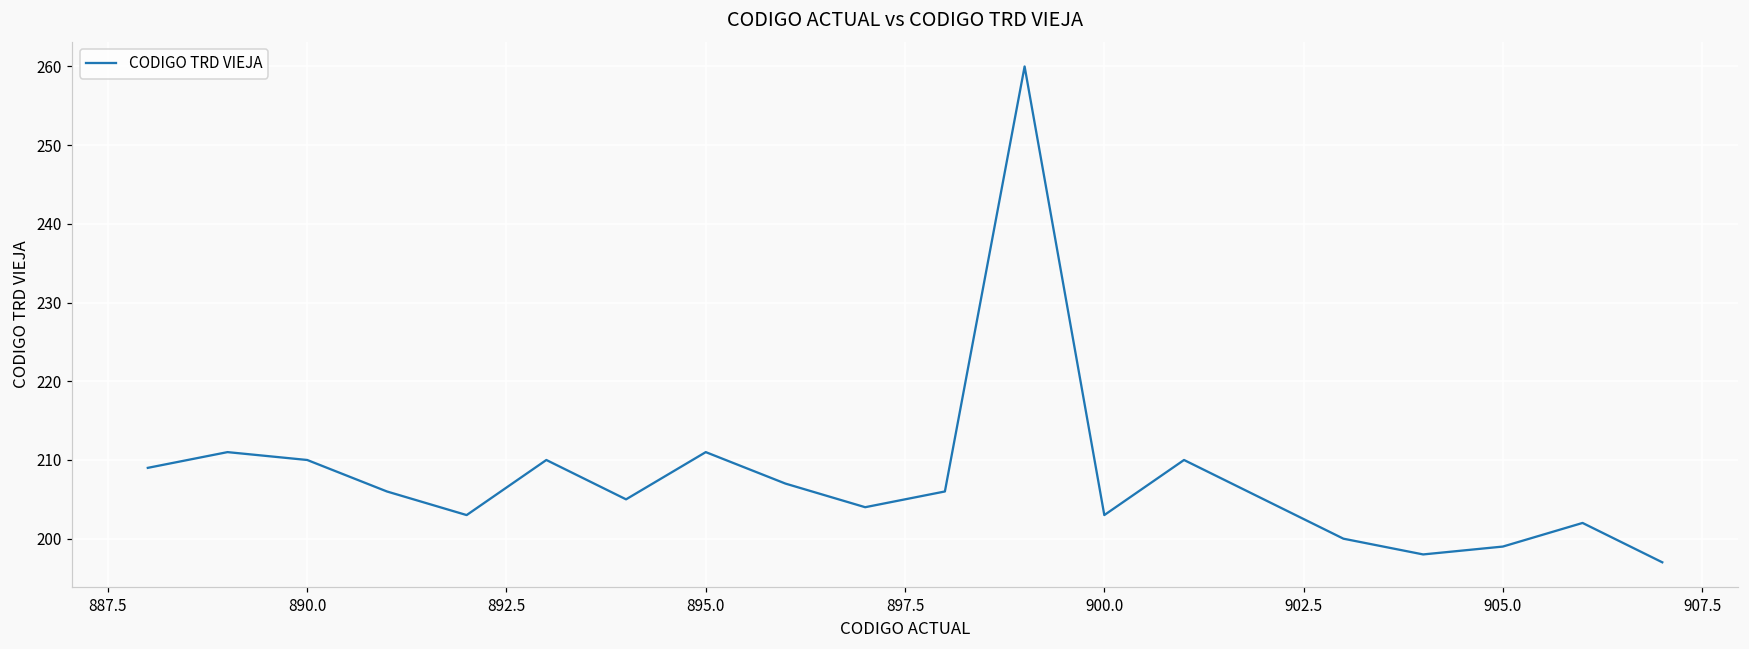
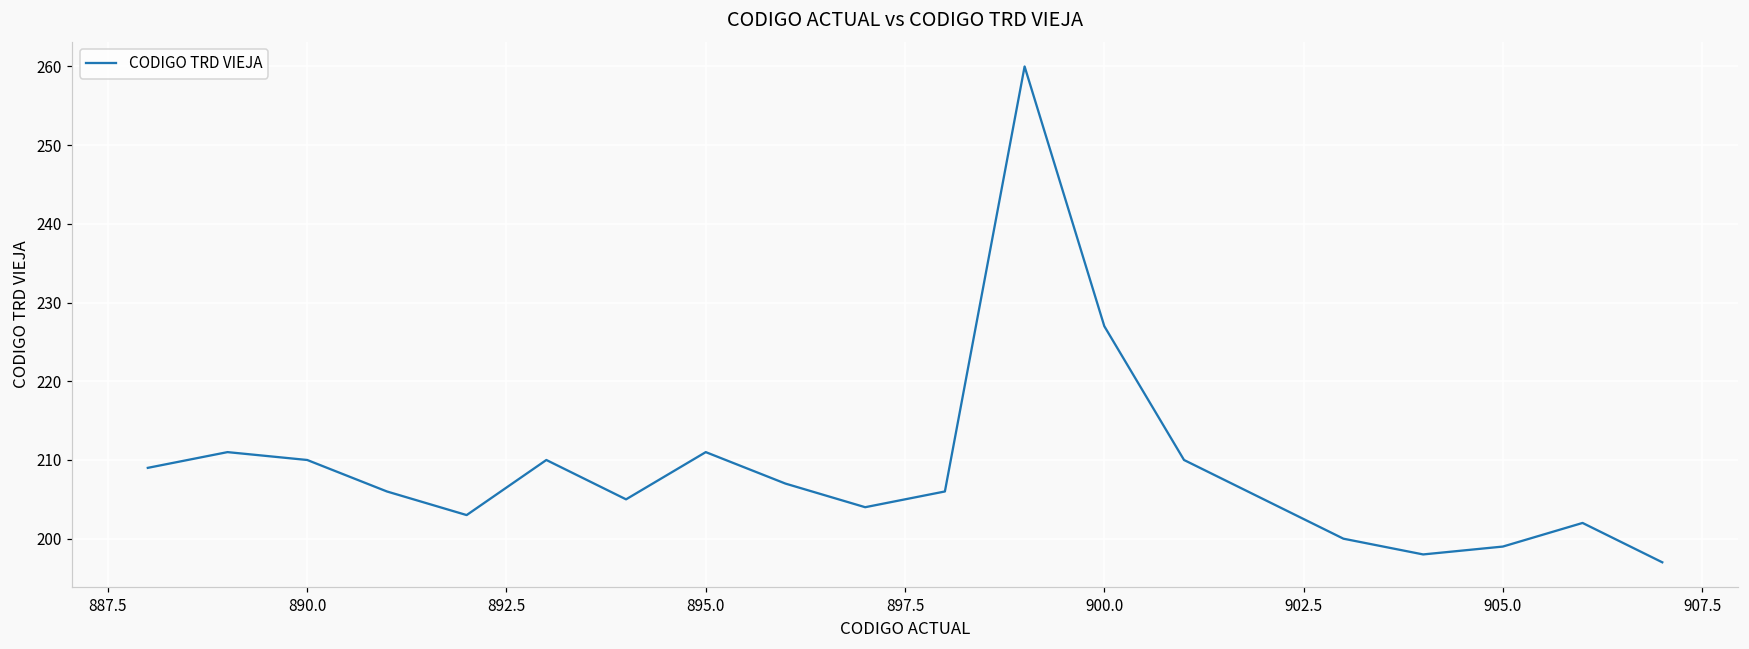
900.0: 203 -> 227
